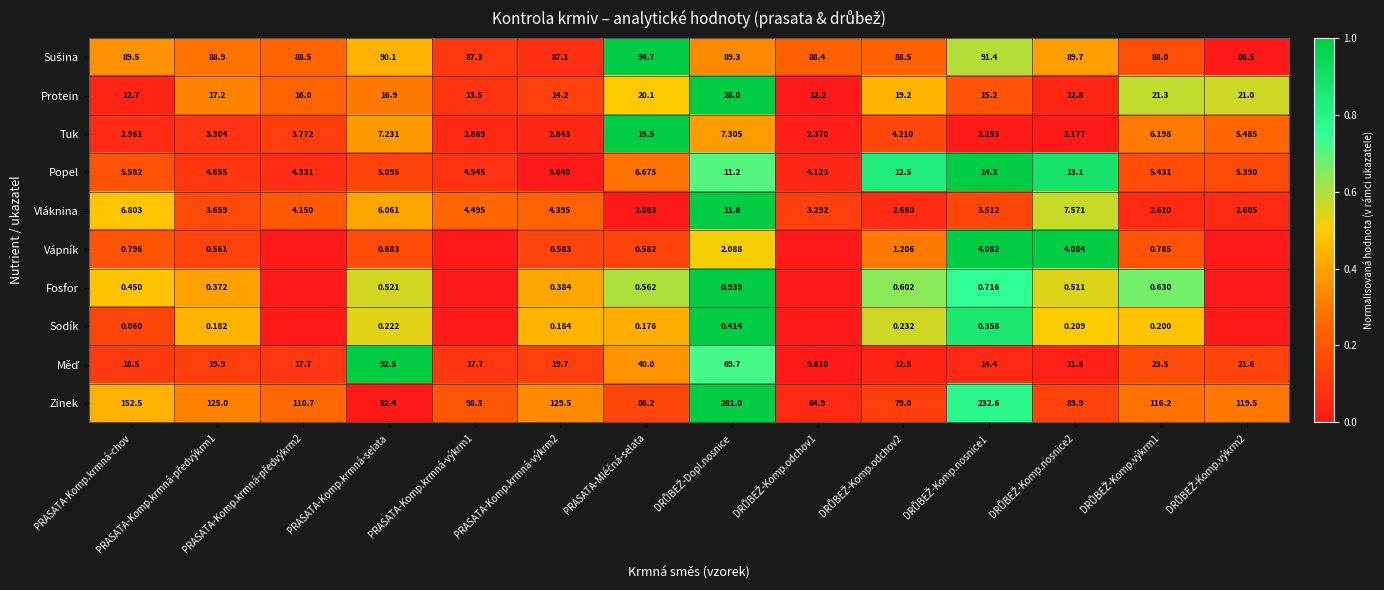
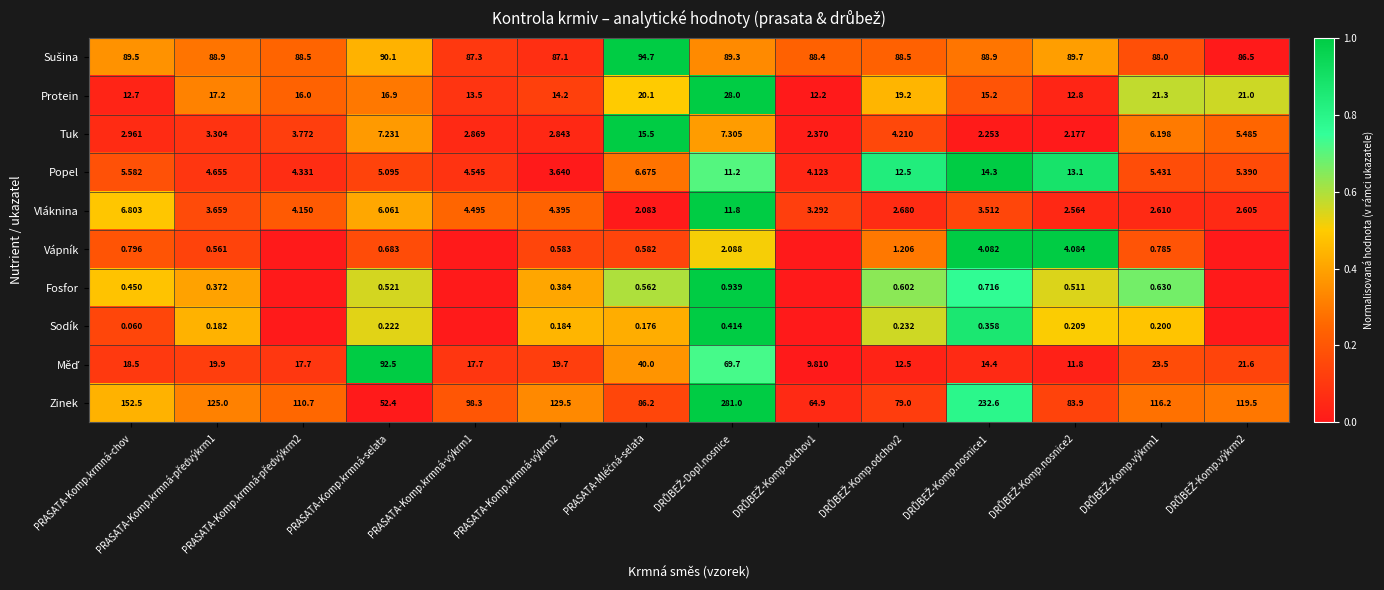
Sušina, DRŮBEŽ-Komp.nosnice1: 91.4 -> 88.9
Vláknina, DRŮBEŽ-Komp.nosnice2: 7.571 -> 2.564
